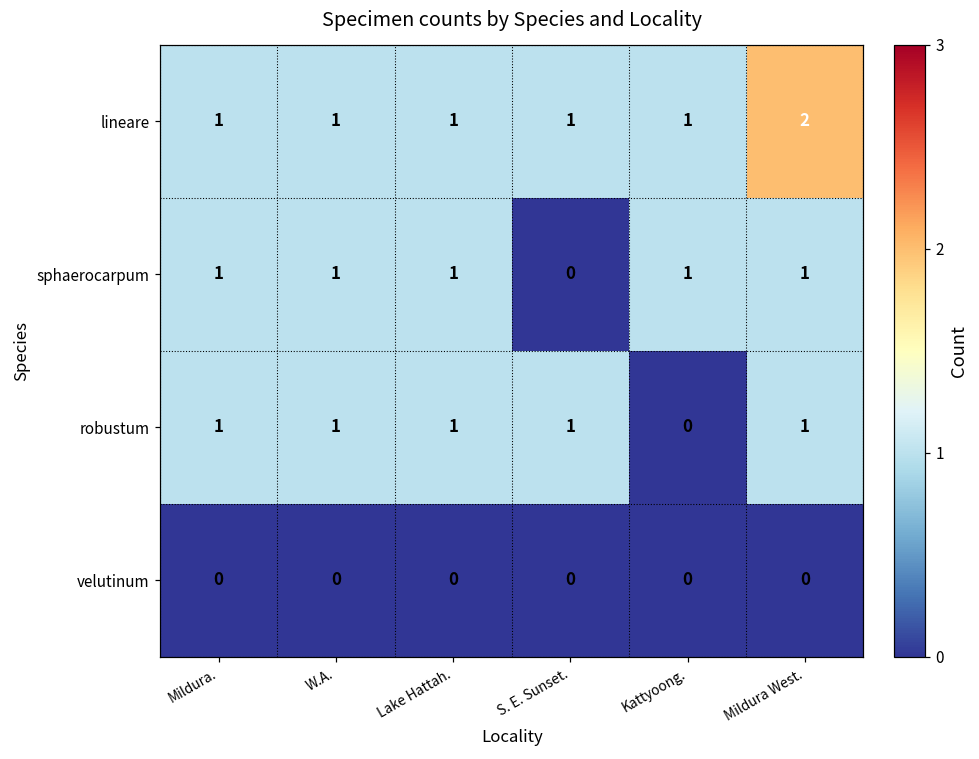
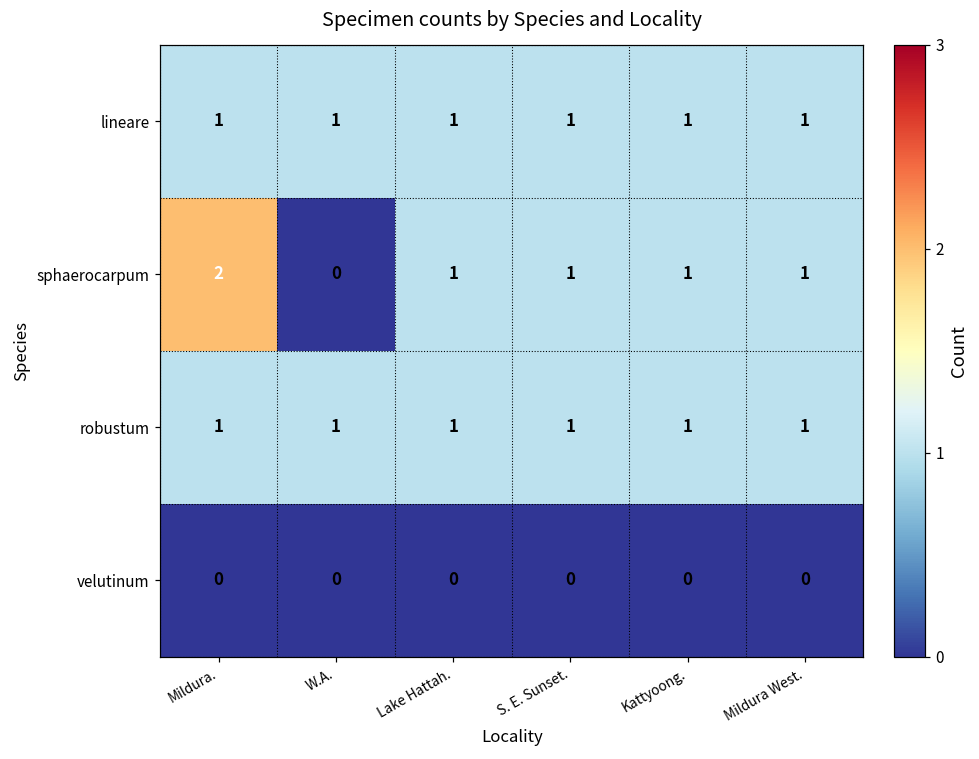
lineare, Mildura West.: 2 -> 1
sphaerocarpum, Mildura.: 1 -> 2
sphaerocarpum, W.A.: 1 -> 0
sphaerocarpum, S. E. Sunset.: 0 -> 1
robustum, Kattyoong.: 0 -> 1
